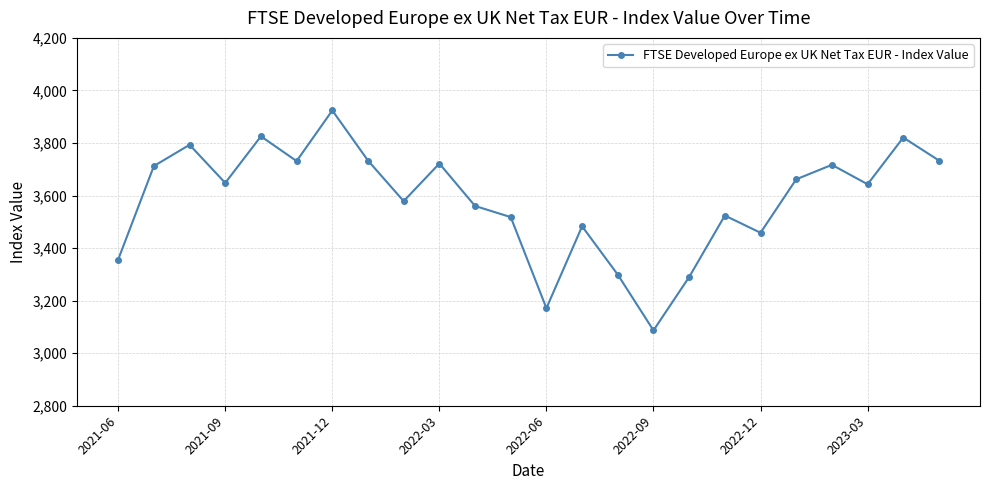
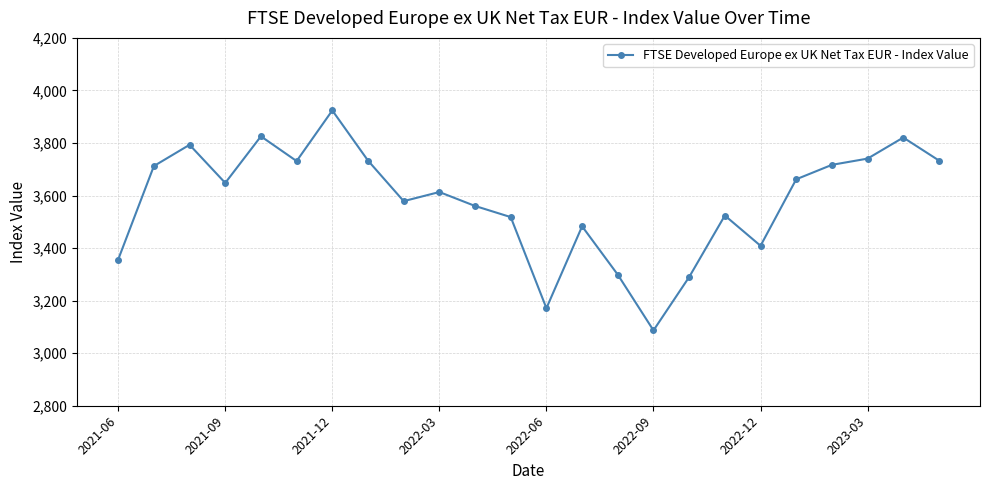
2022-03: 3,720 -> 3,610
2022-12: 3,460 -> 3,410
2023-03: 3,640 -> 3,740
